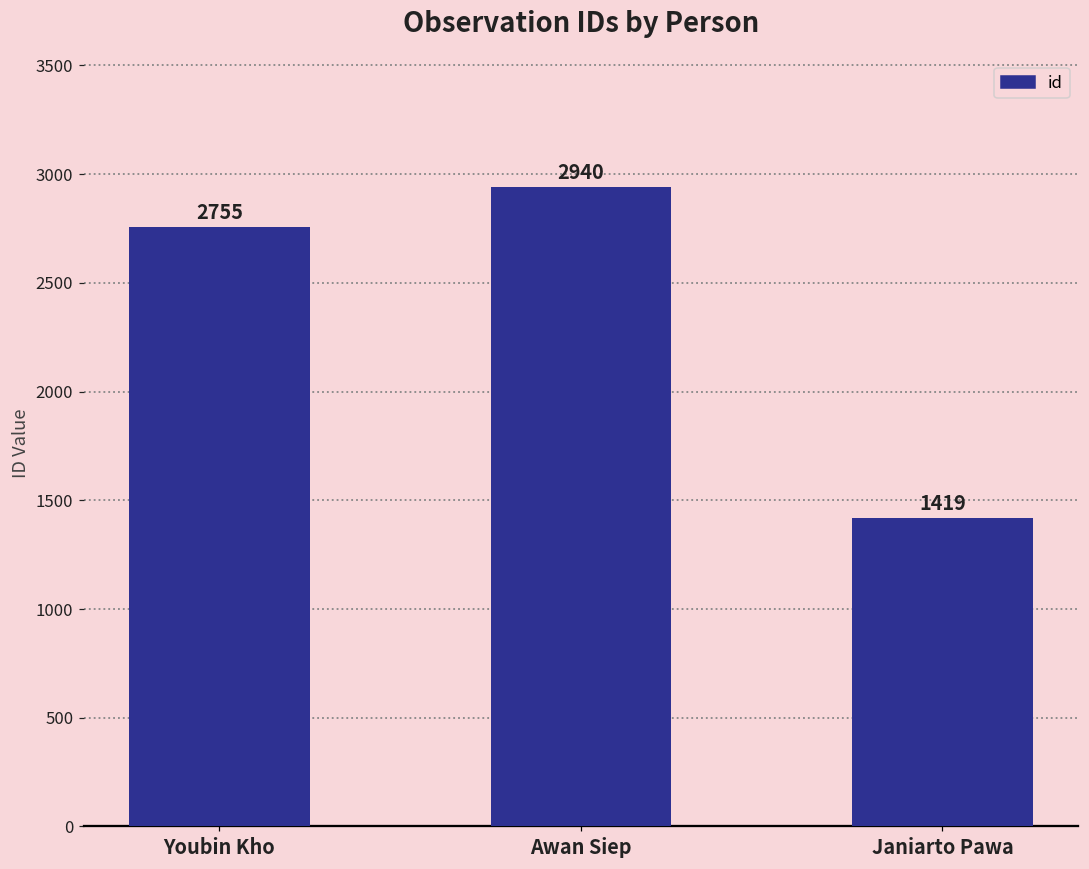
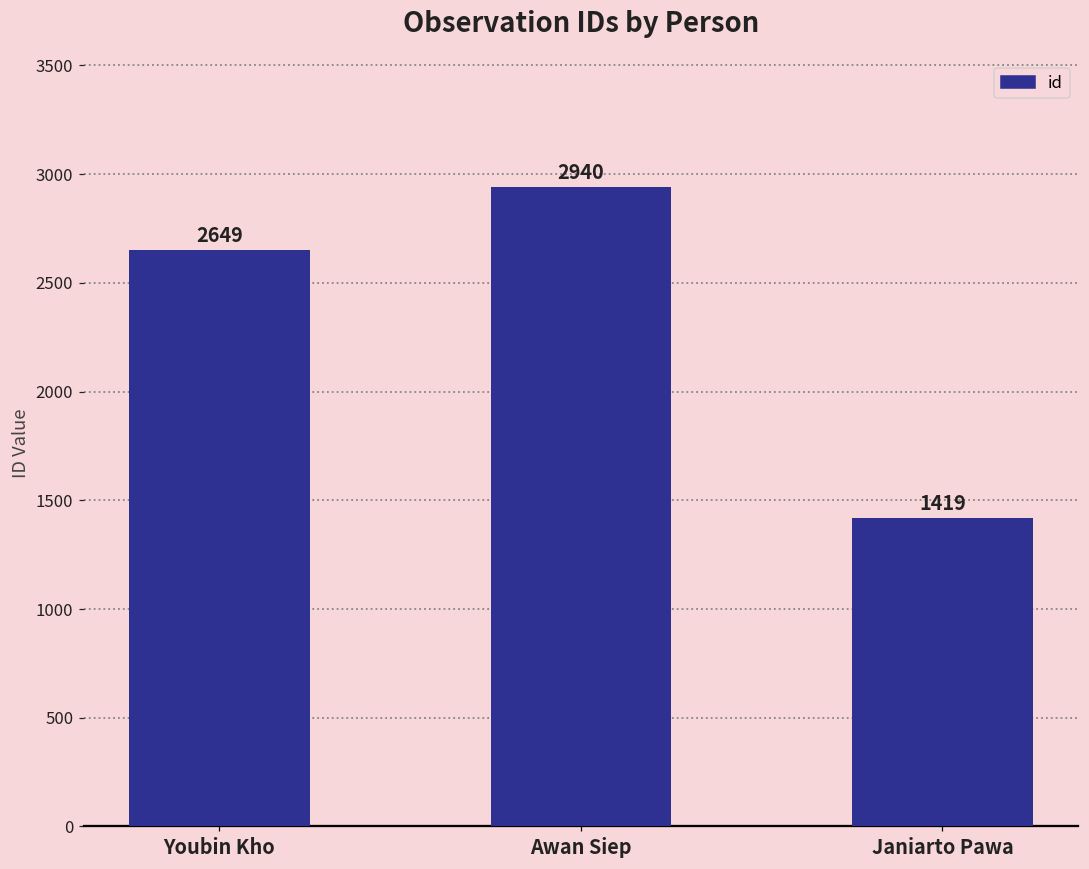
Youbin Kho: 2755 -> 2649
